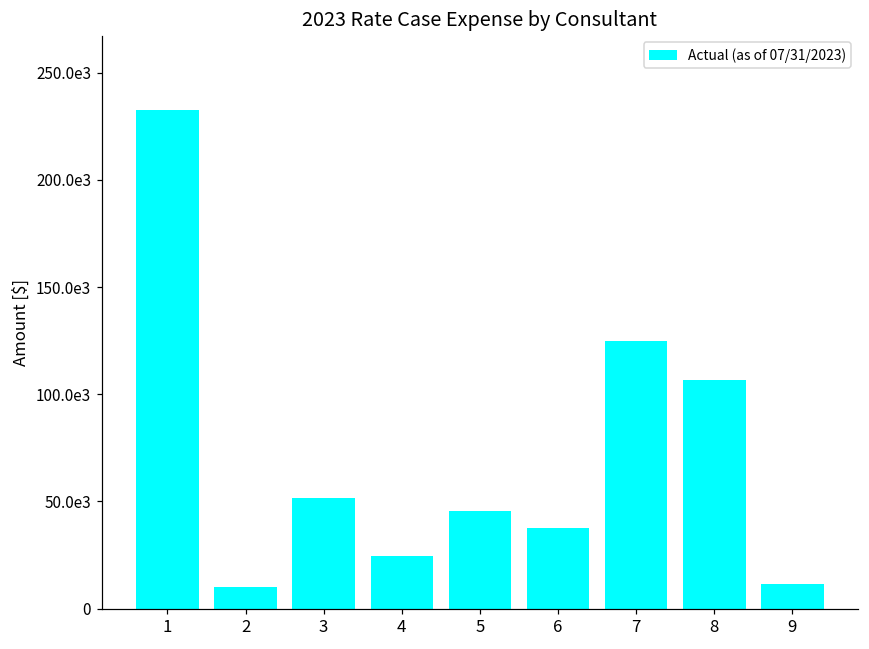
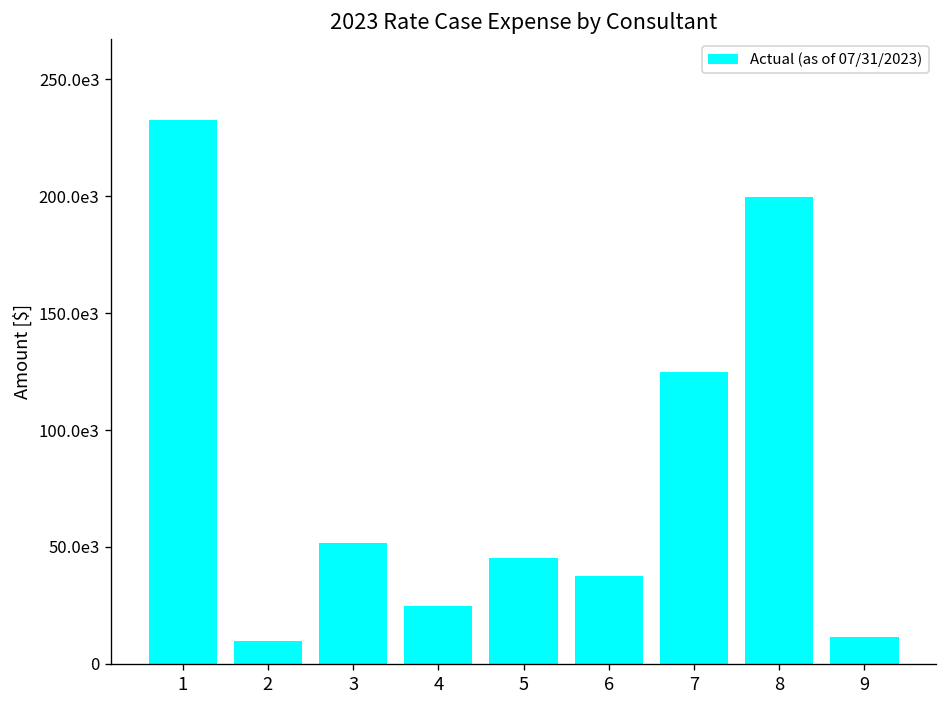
8: 106000 -> 200000
